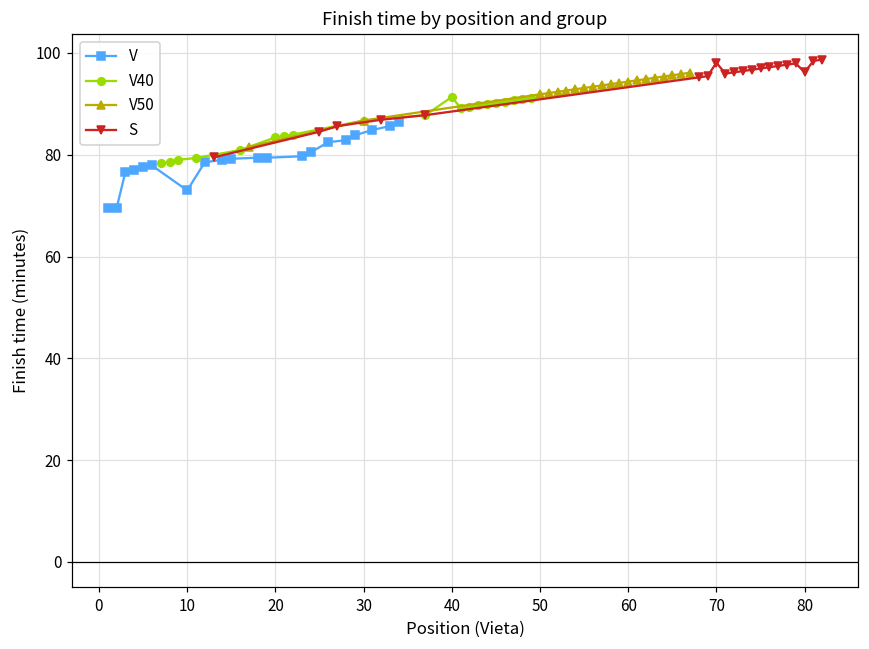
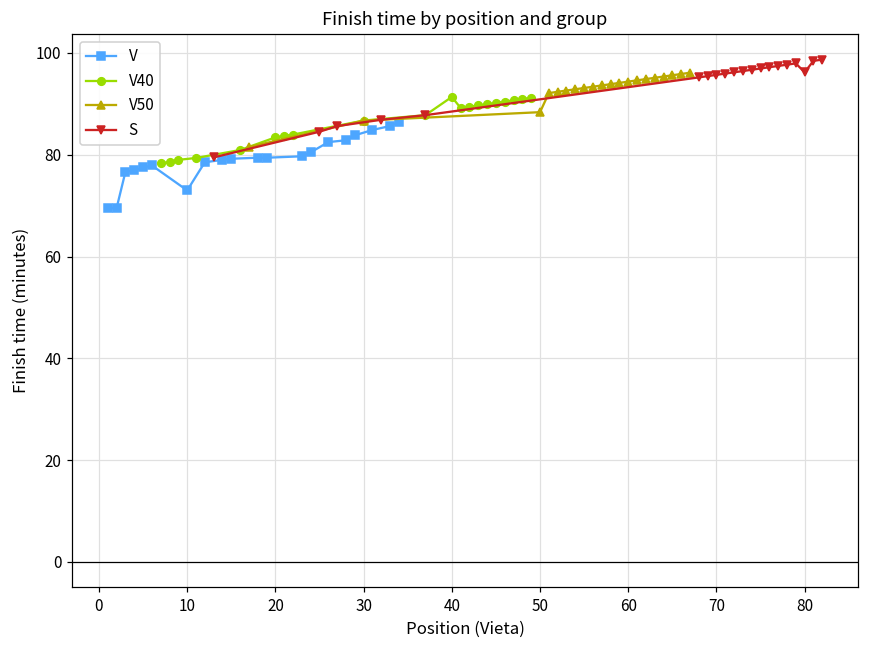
V50, 50: 92 -> 88
S, 70: 98 -> 96
